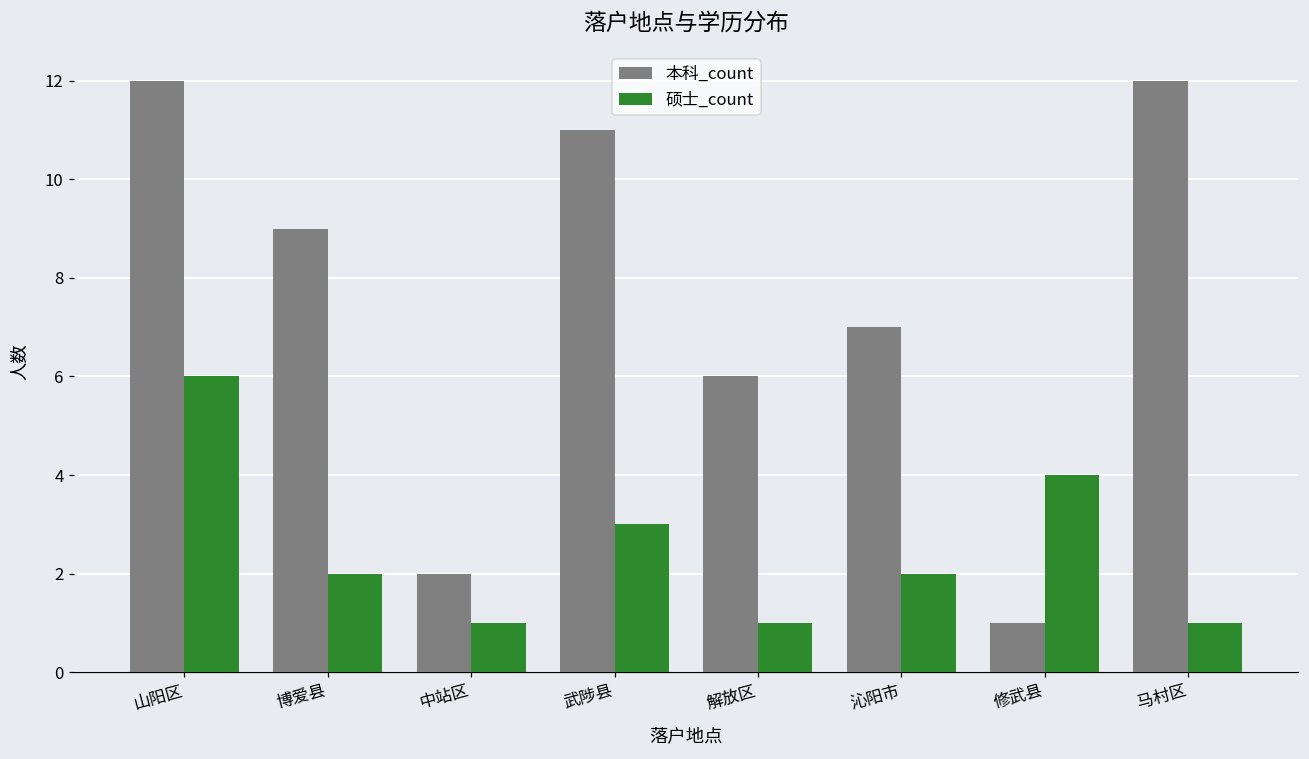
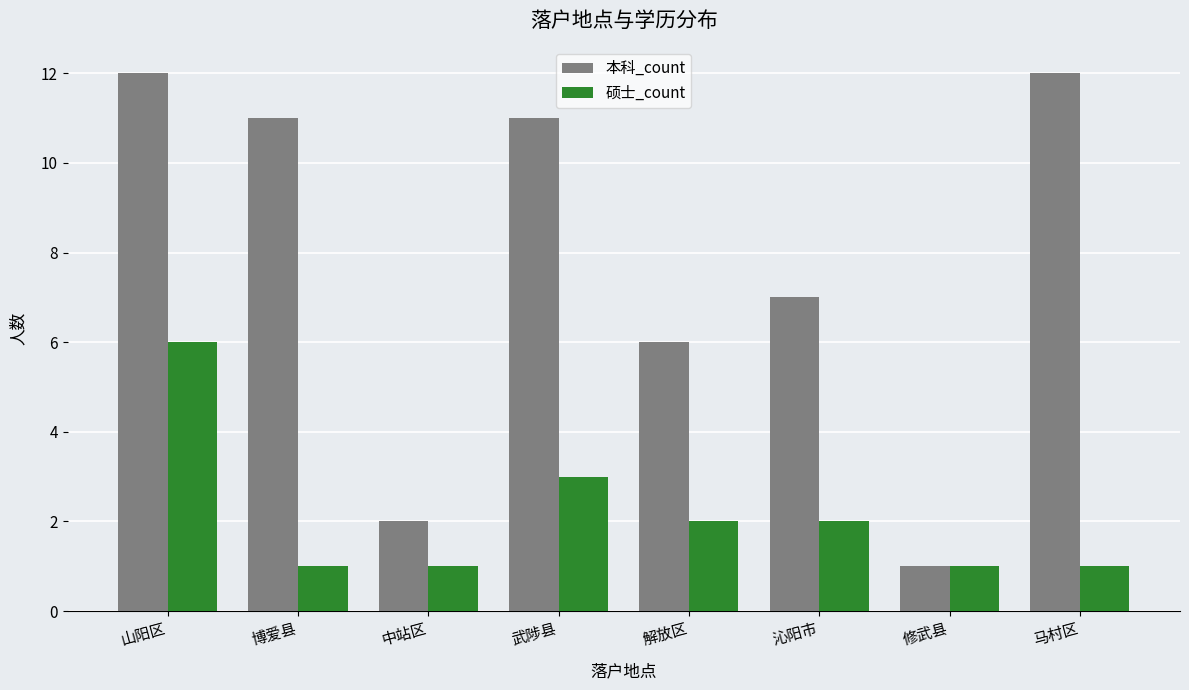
本科_count, 博爱县: 9 -> 11
硕士_count, 博爱县: 2 -> 1
硕士_count, 解放区: 1 -> 2
硕士_count, 修武县: 4 -> 1
